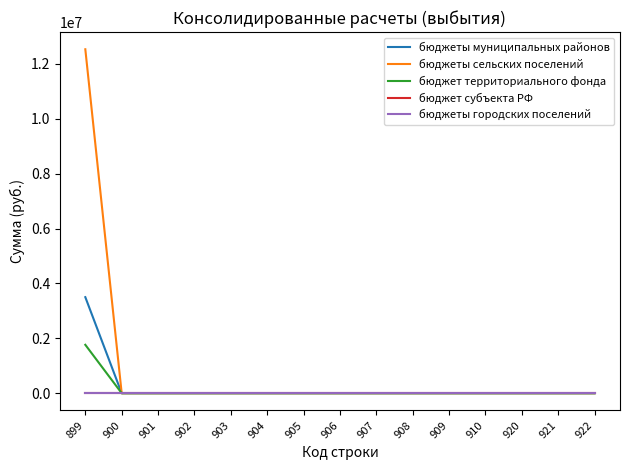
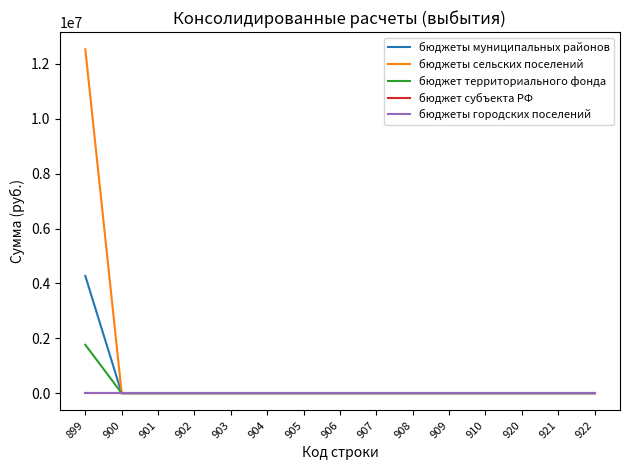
бюджеты муниципальных районов, 899: 3500000 -> 4300000
